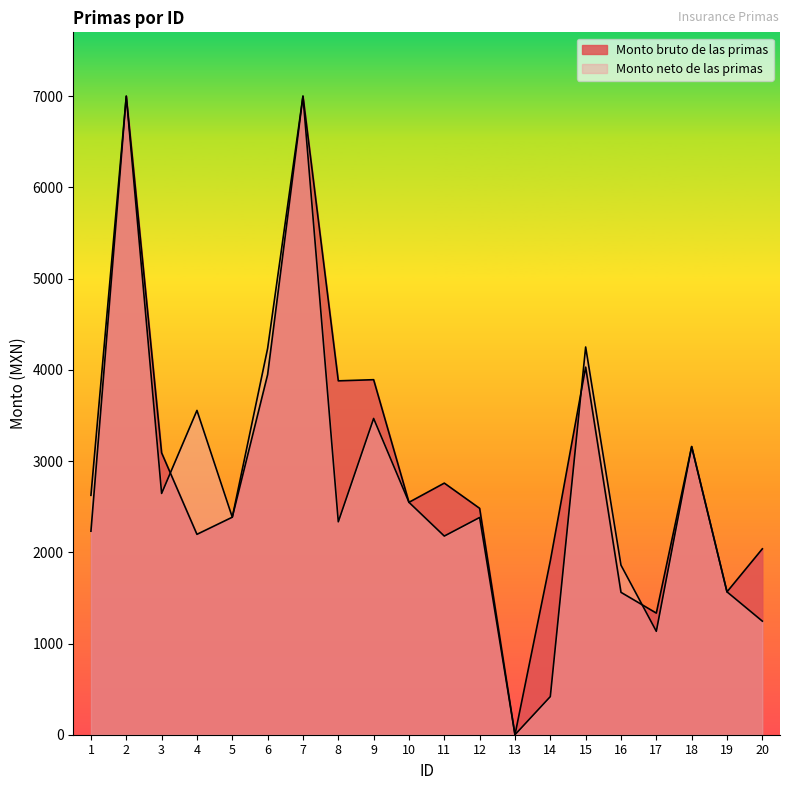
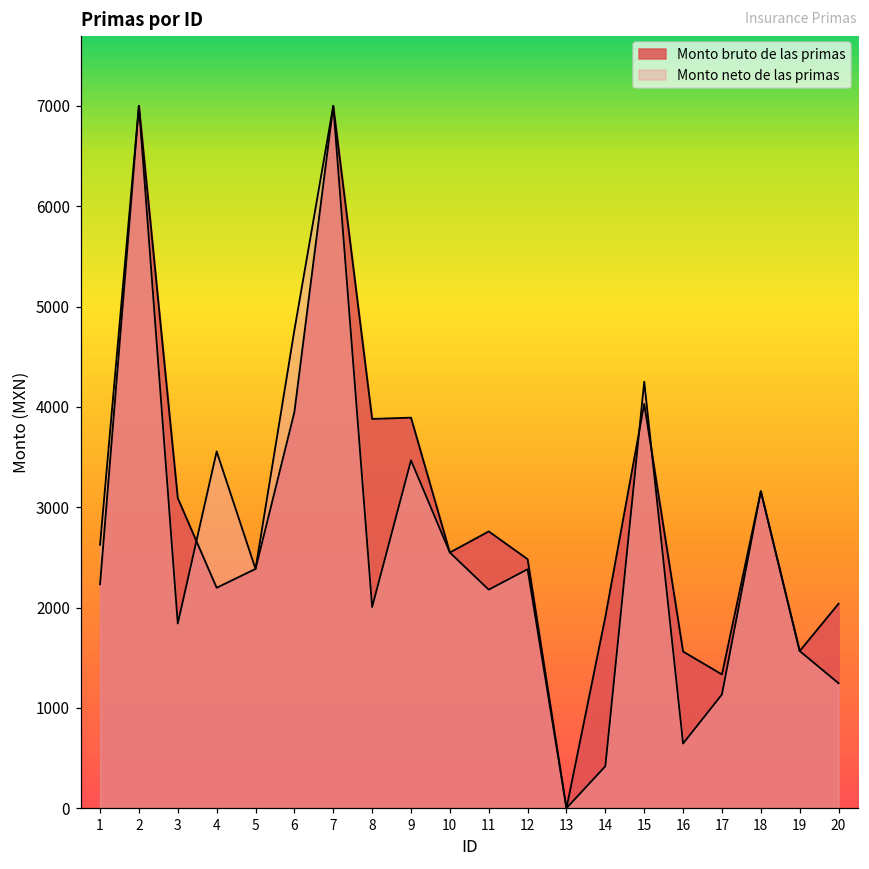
Monto neto de las primas, 3: 2600 -> 1800
Monto neto de las primas, 6: 4200 -> 4800
Monto neto de las primas, 8: 2300 -> 2000
Monto neto de las primas, 16: 1900 -> 600
